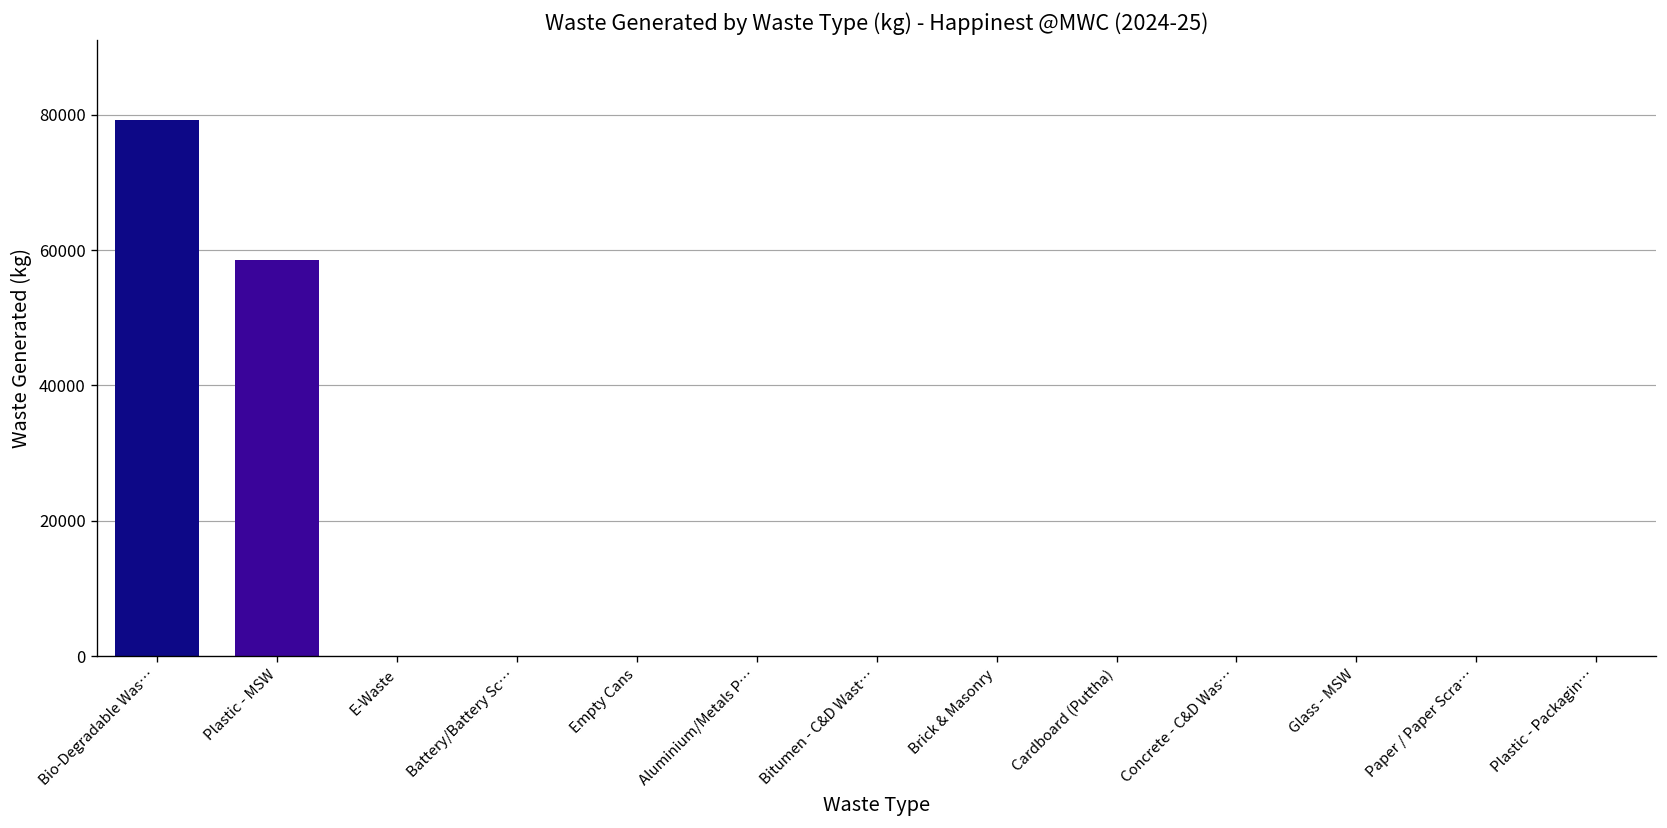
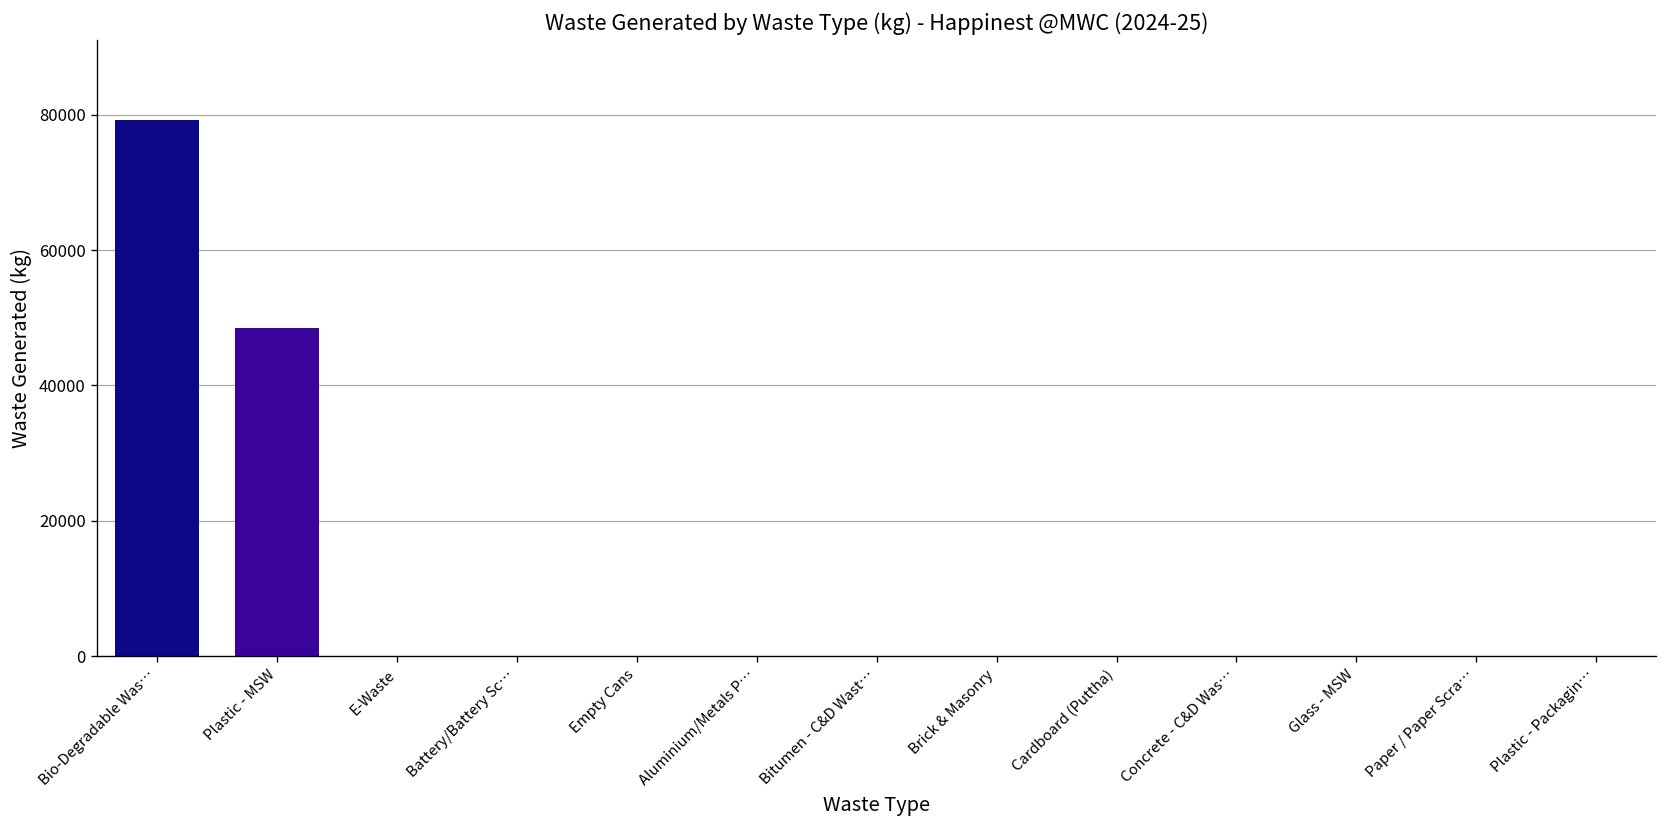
Plastic - MSW: 59000 -> 49000
